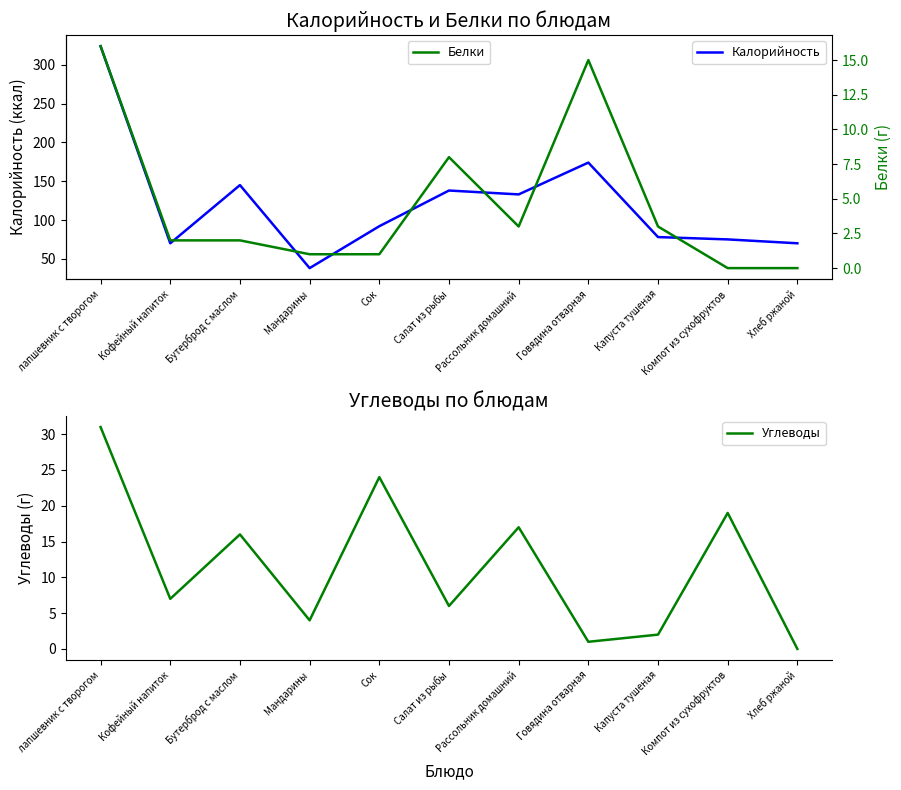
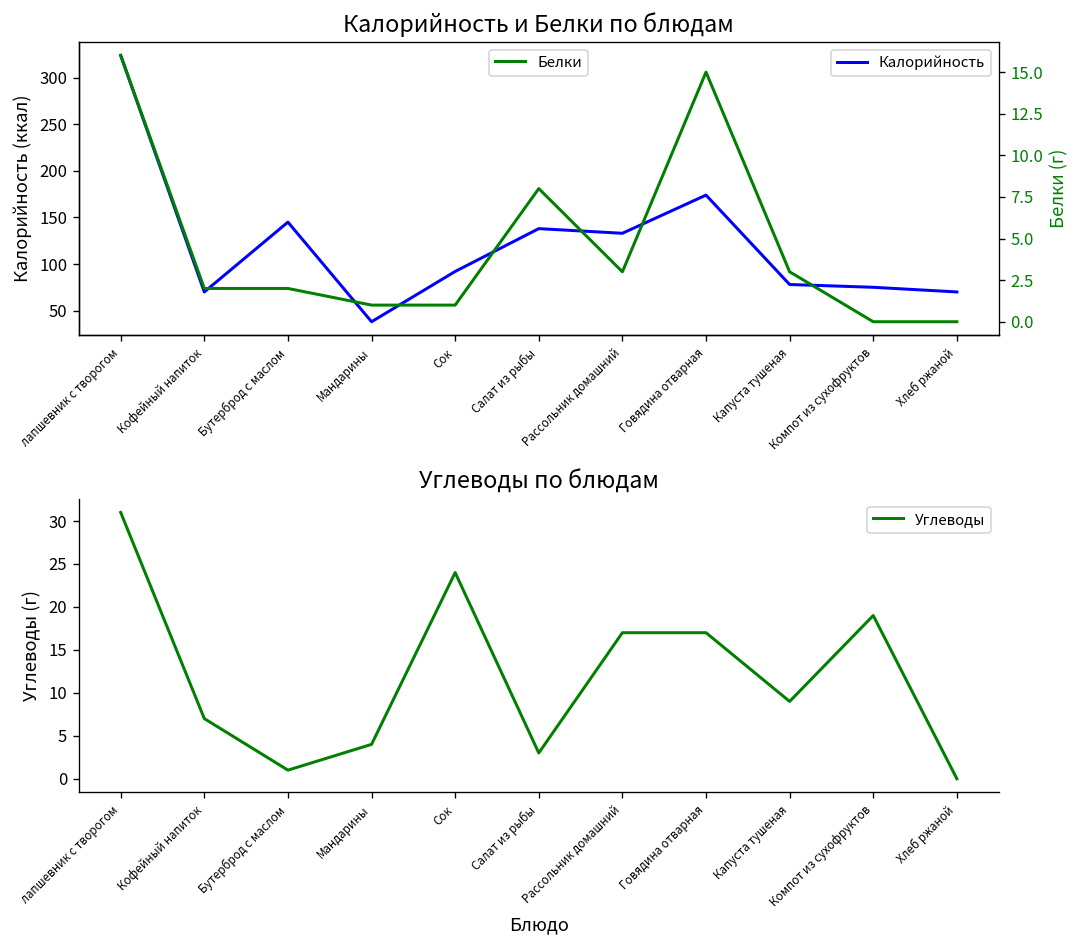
Углеводы по блюдам, Бутерброд с маслом: 16 -> 1
Углеводы по блюдам, Салат из рыбы: 6 -> 3
Углеводы по блюдам, Говядина отварная: 1 -> 17
Углеводы по блюдам, Капуста тушеная: 2 -> 9
